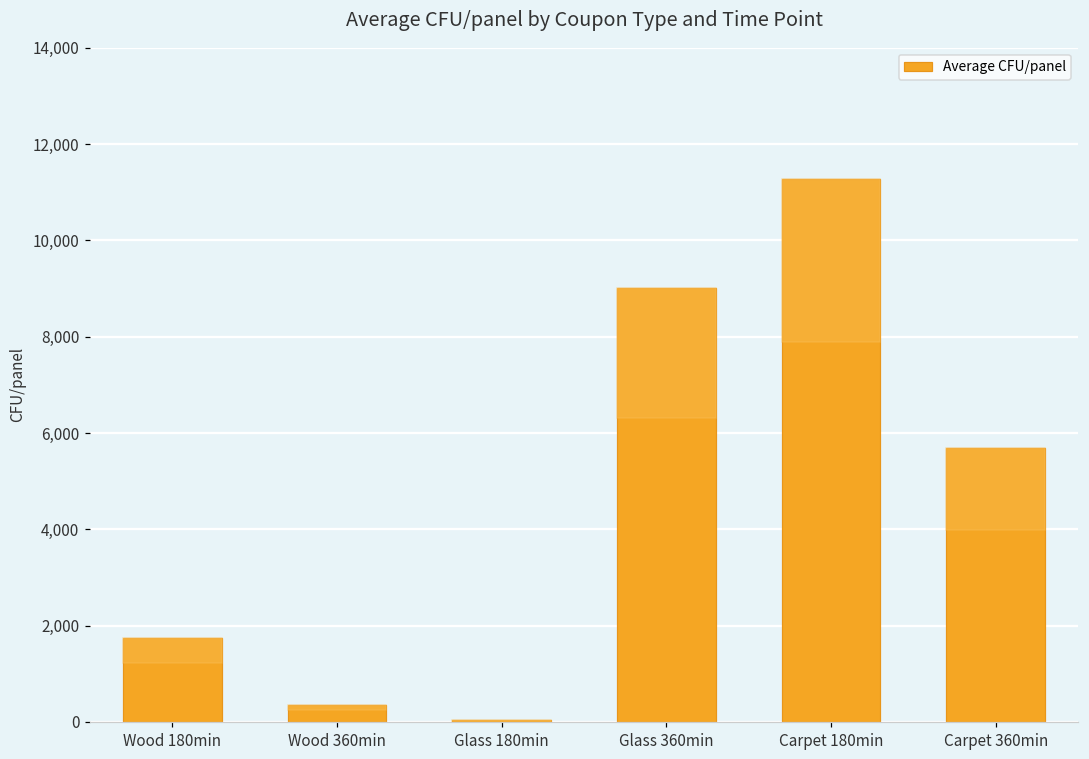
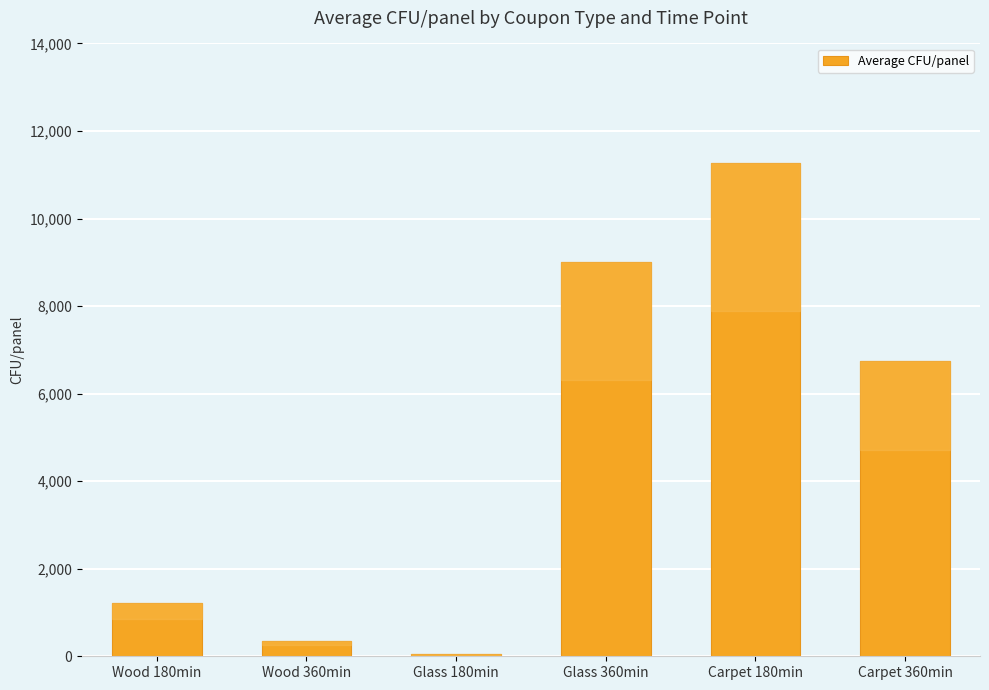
Wood 180min: 1,800 -> 1,200
Carpet 360min: 5,700 -> 6,700
